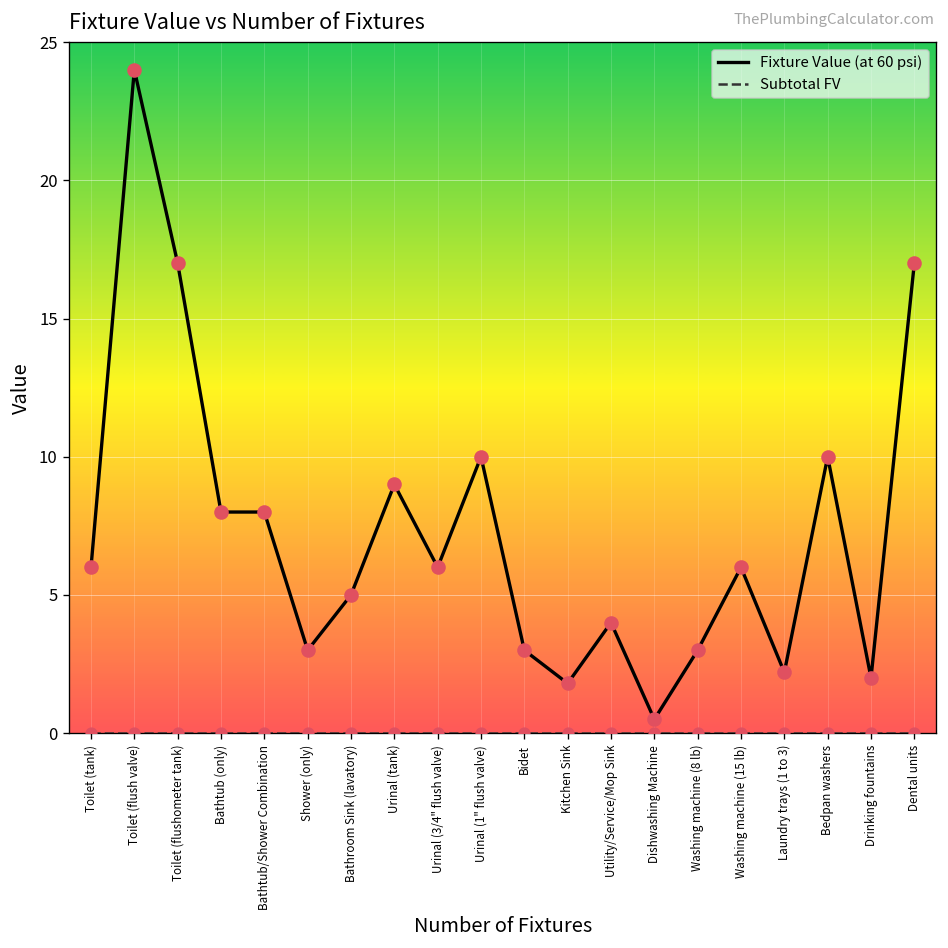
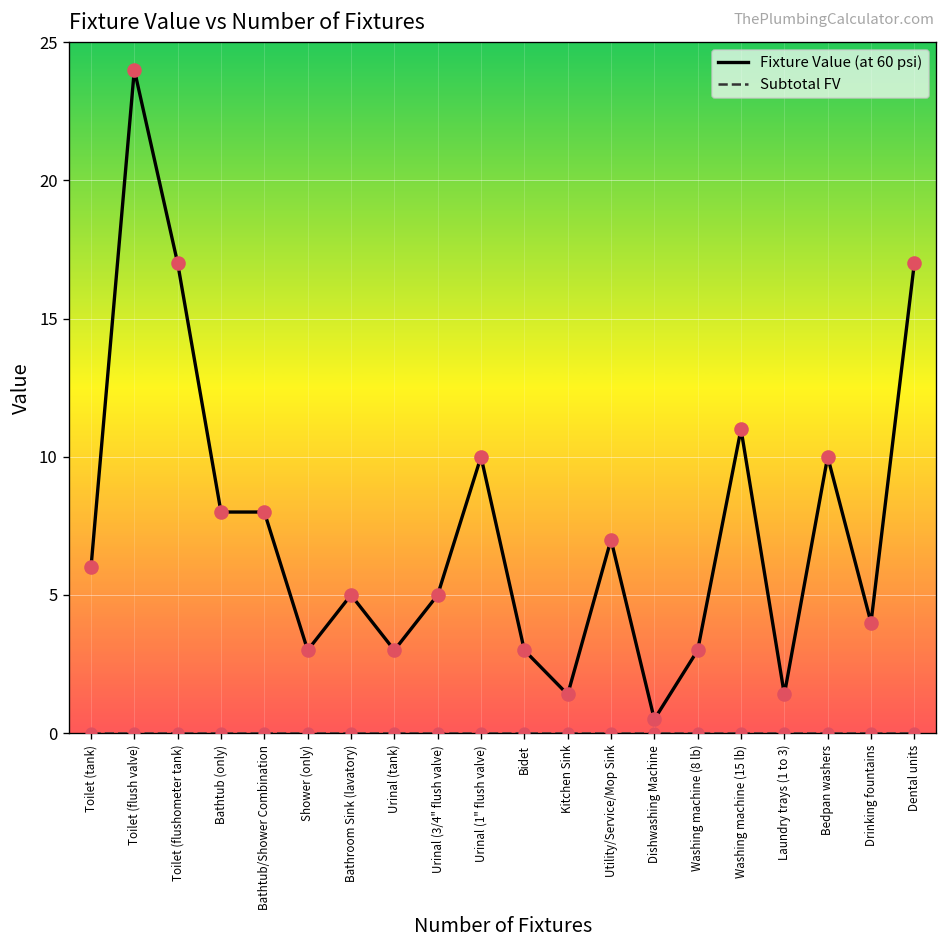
Fixture Value (at 60 psi), Urinal (tank): 9 -> 3
Fixture Value (at 60 psi), Urinal (3/4" flush valve): 6 -> 5
Fixture Value (at 60 psi), Kitchen Sink: 1.8 -> 1.4
Fixture Value (at 60 psi), Utility/Service/Mop Sink: 4 -> 7
Fixture Value (at 60 psi), Washing machine (15 lb): 6 -> 11
Fixture Value (at 60 psi), Laundry trays (1 to 3): 2.2 -> 1.4
Fixture Value (at 60 psi), Drinking fountains: 2 -> 4
